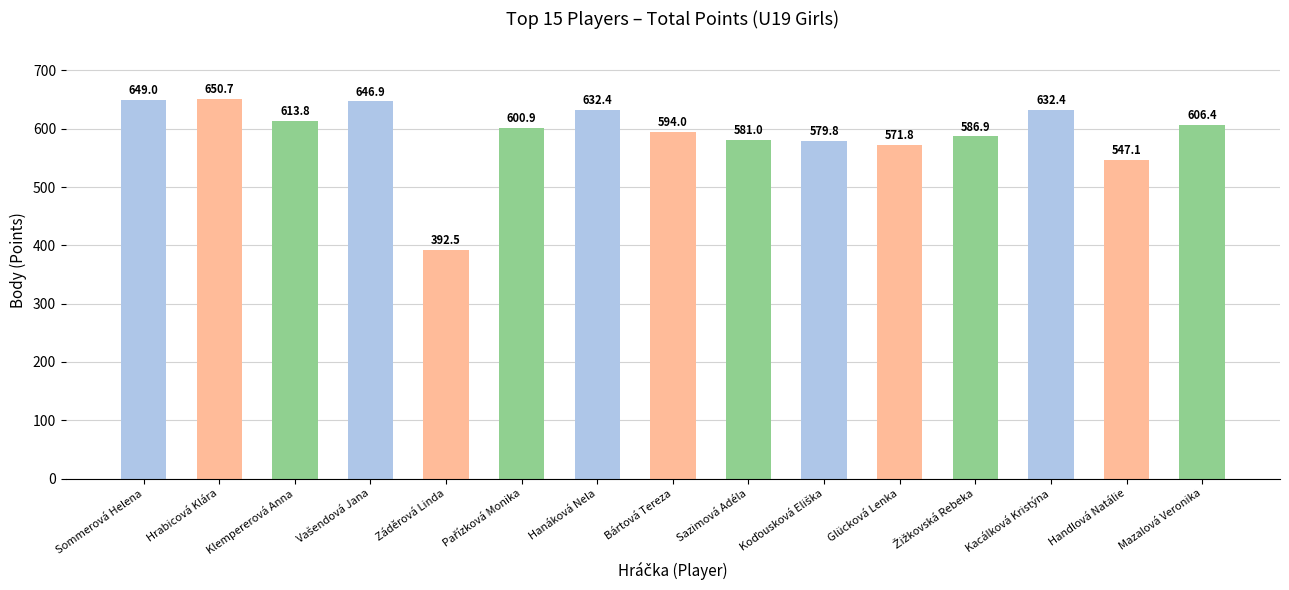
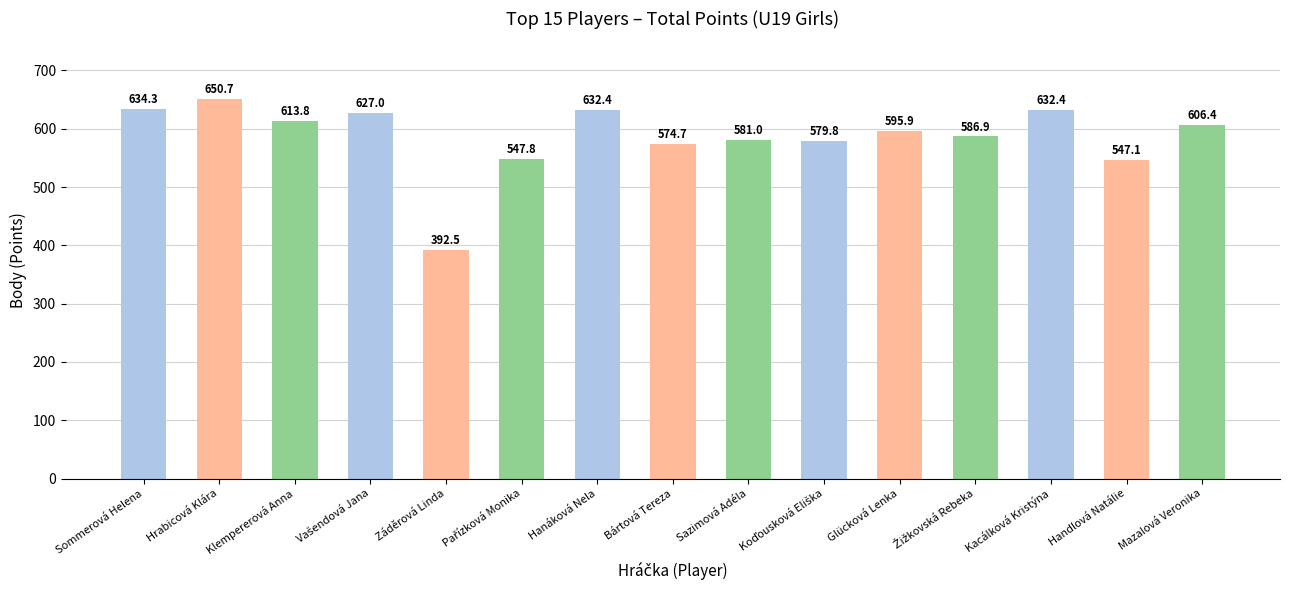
Sommerová Helena: 649.0 -> 634.3
Vašendová Jana: 646.9 -> 627.0
Pařízková Monika: 600.9 -> 547.8
Bártová Tereza: 594.0 -> 574.7
Glücková Lenka: 571.8 -> 595.9
